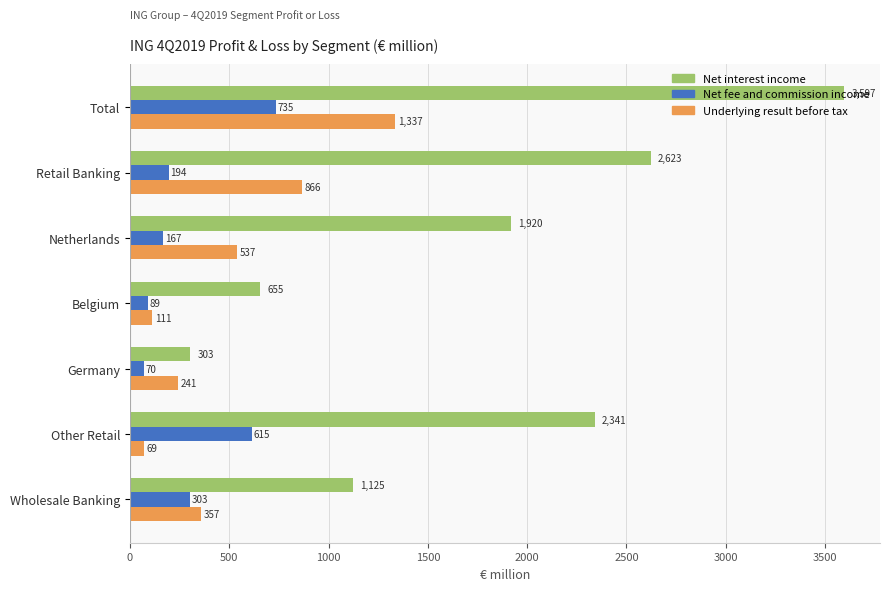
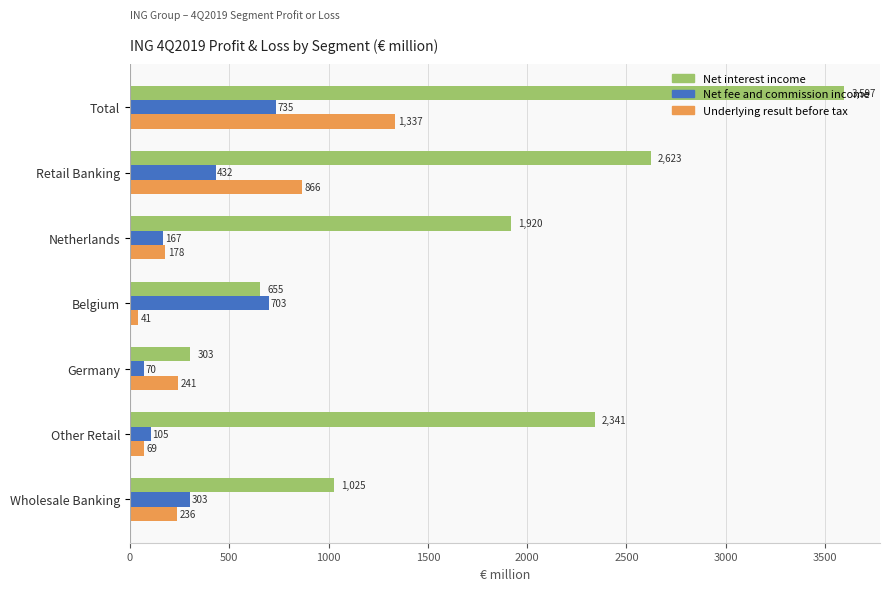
Net fee and commission income, Retail Banking: 194 -> 432
Underlying result before tax, Netherlands: 537 -> 178
Net fee and commission income, Belgium: 89 -> 703
Underlying result before tax, Belgium: 111 -> 41
Net fee and commission income, Other Retail: 615 -> 105
Net interest income, Wholesale Banking: 1,125 -> 1,025
Underlying result before tax, Wholesale Banking: 357 -> 236
